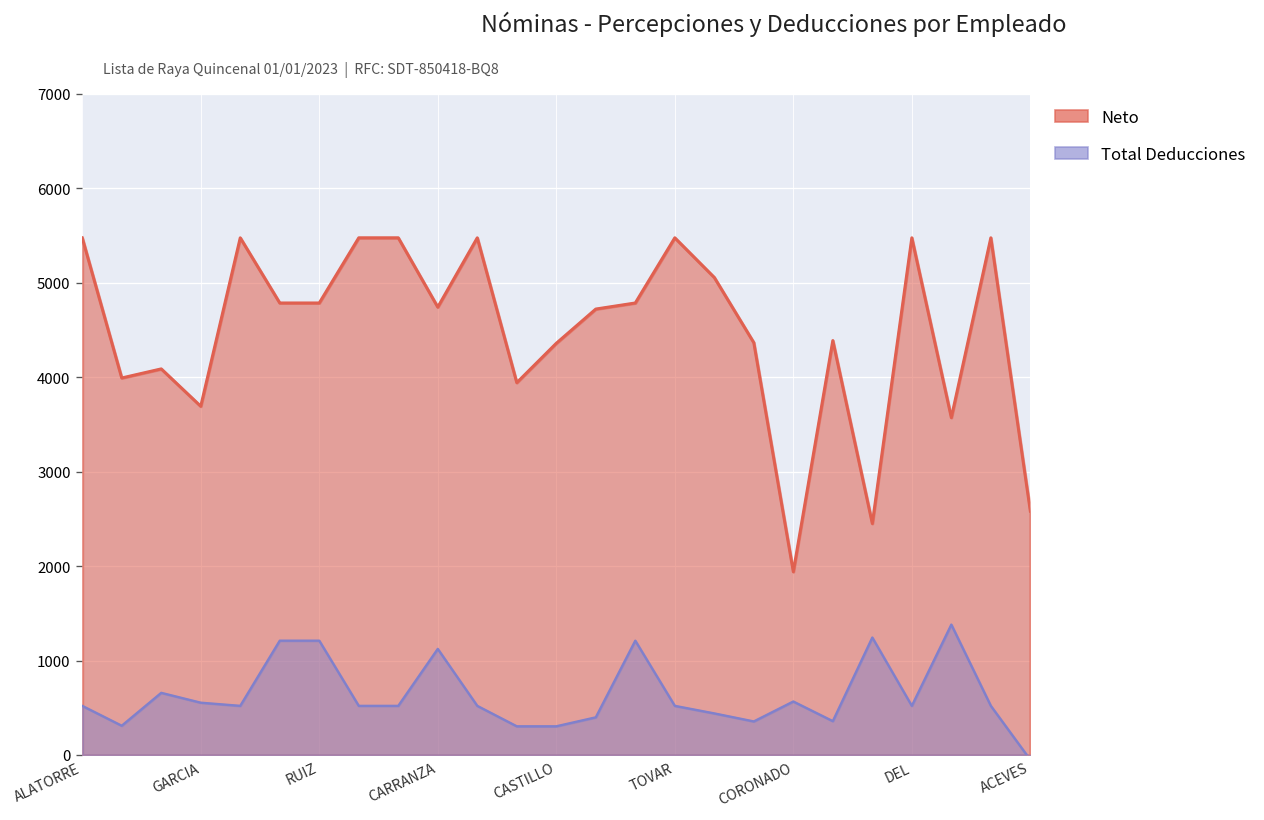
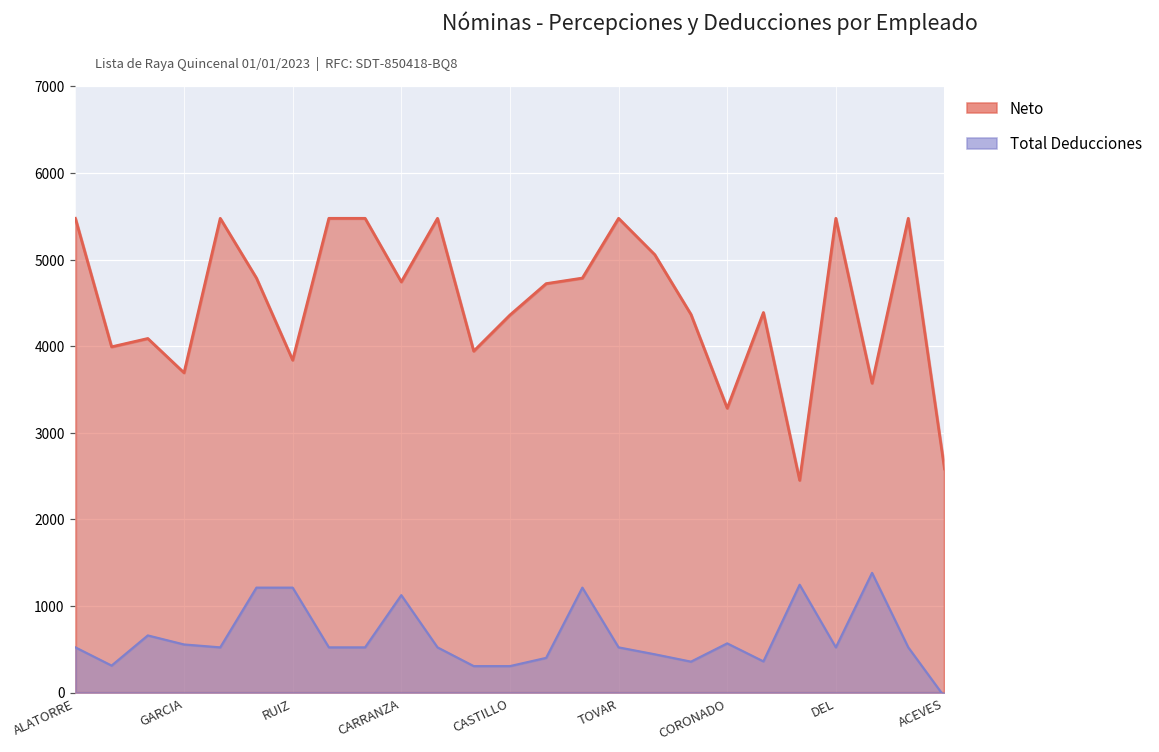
Neto, RUIZ: 4800 -> 3800
Neto, CORONADO: 1900 -> 3300
